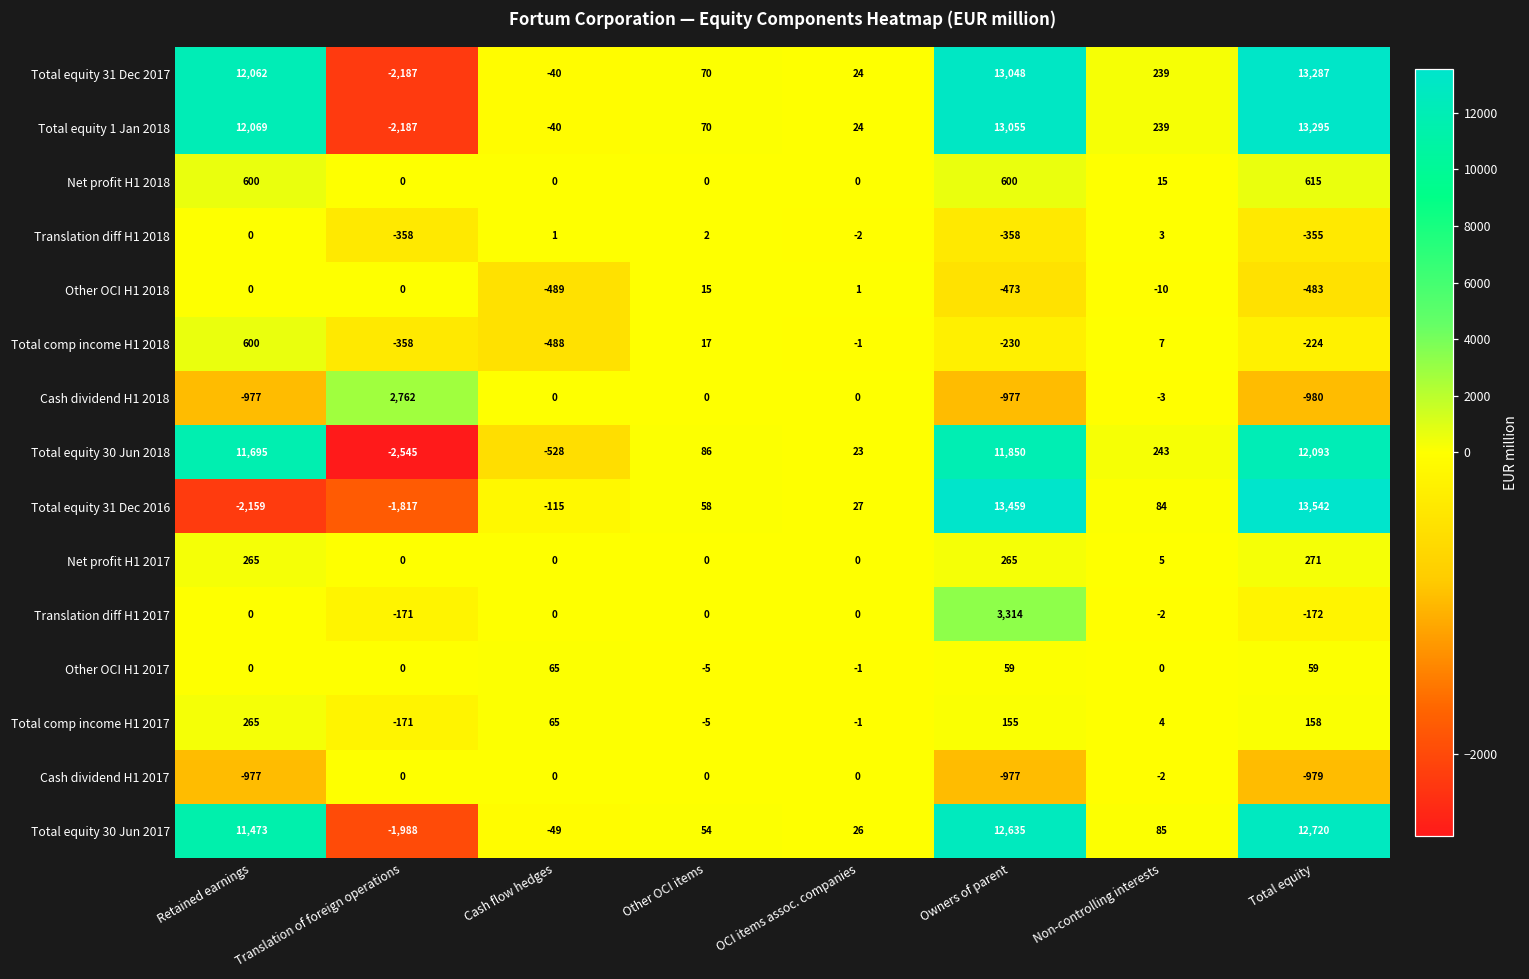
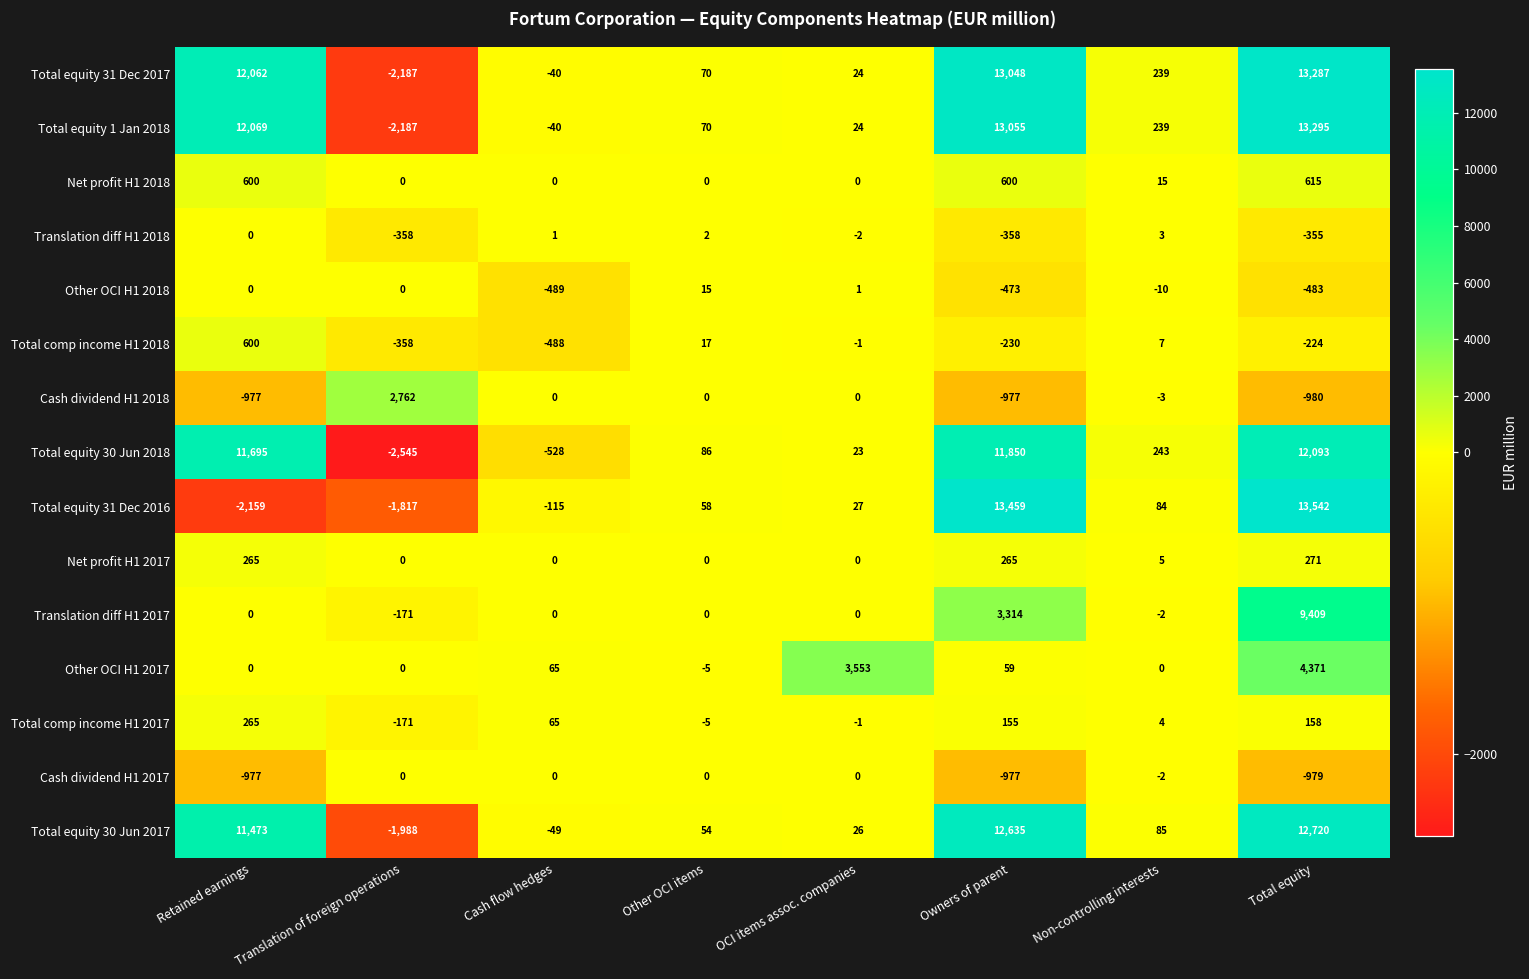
Translation diff H1 2017, Total equity: -172 -> 9,409
Other OCI H1 2017, OCI items assoc. companies: -1 -> 3,553
Other OCI H1 2017, Total equity: 59 -> 4,371
